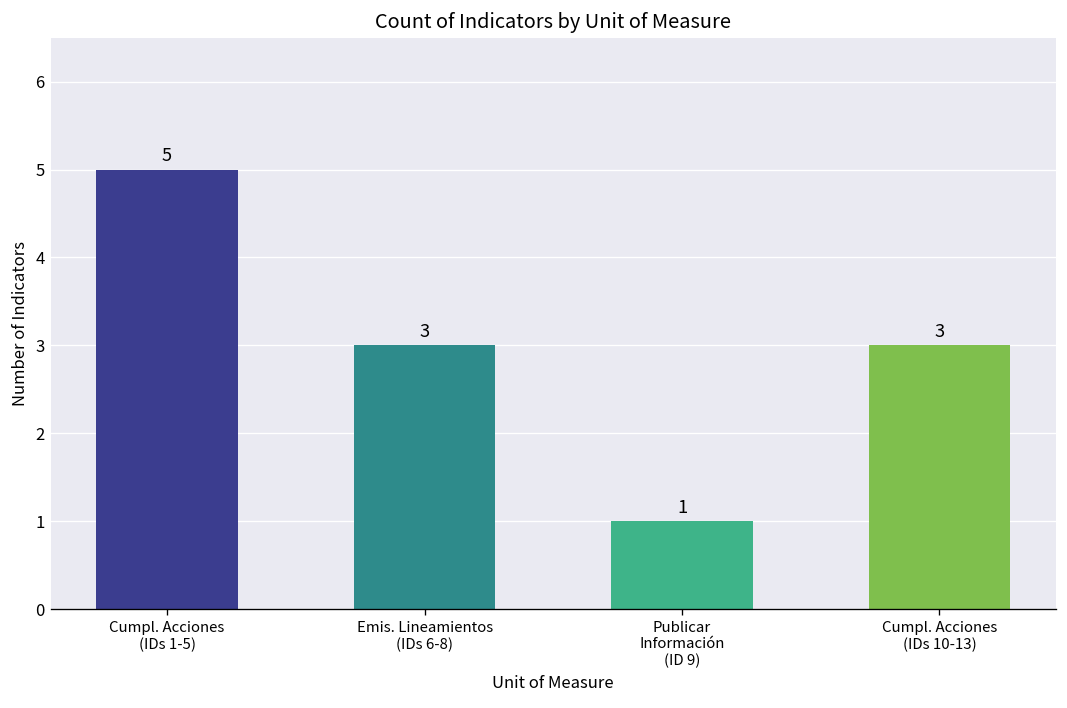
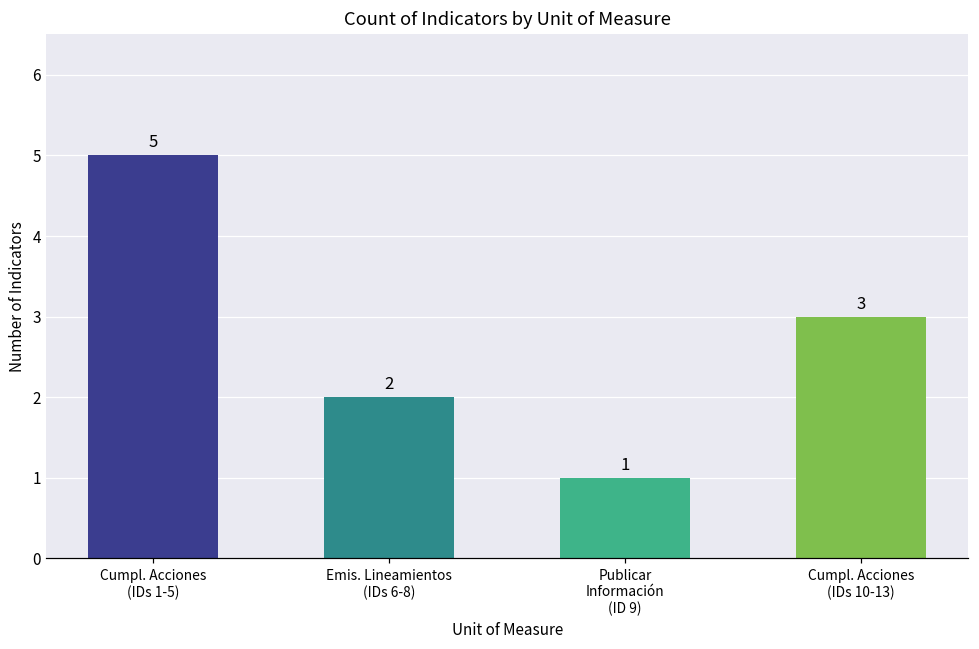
Emis. Lineamientos (IDs 6-8): 3 -> 2
